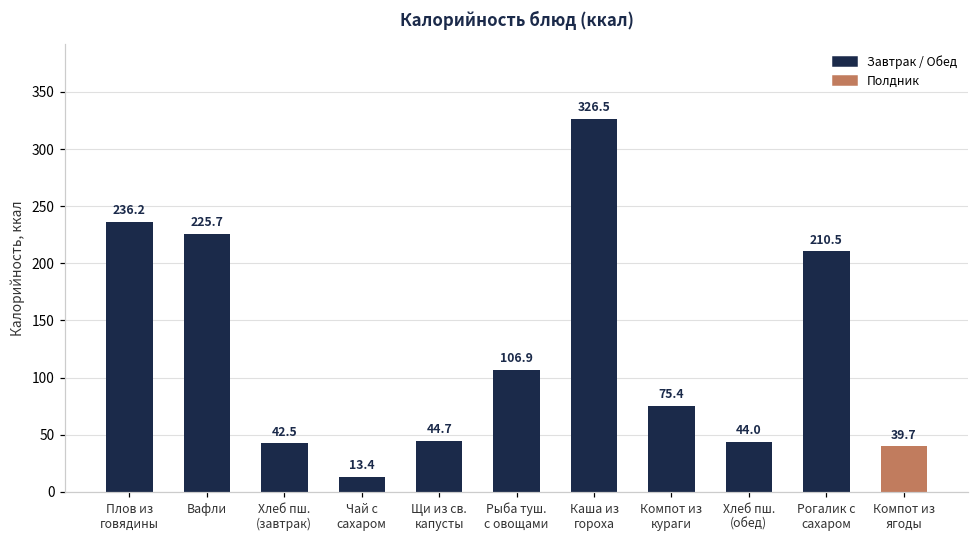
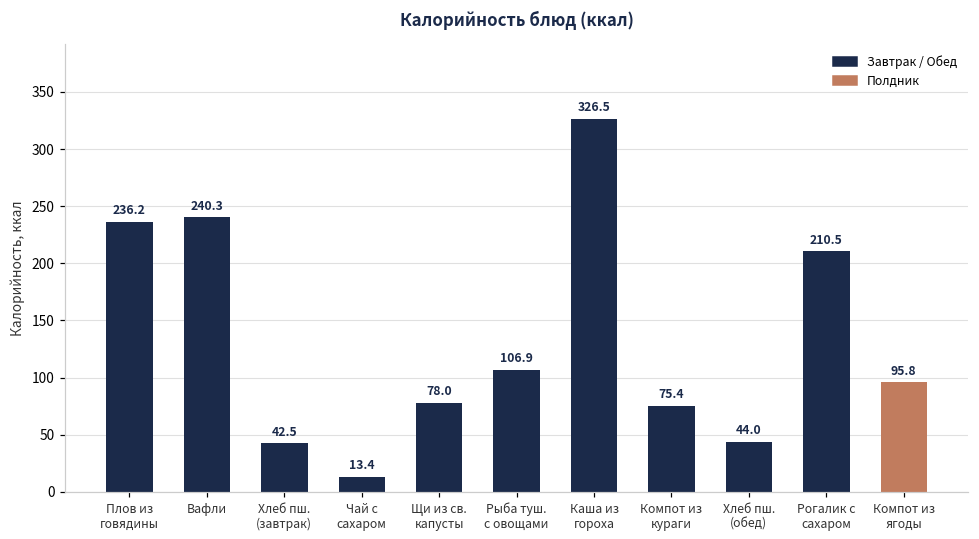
Вафли: 225.7 -> 240.3
Щи из св. капусты: 44.7 -> 78.0
Компот из ягоды: 39.7 -> 95.8
